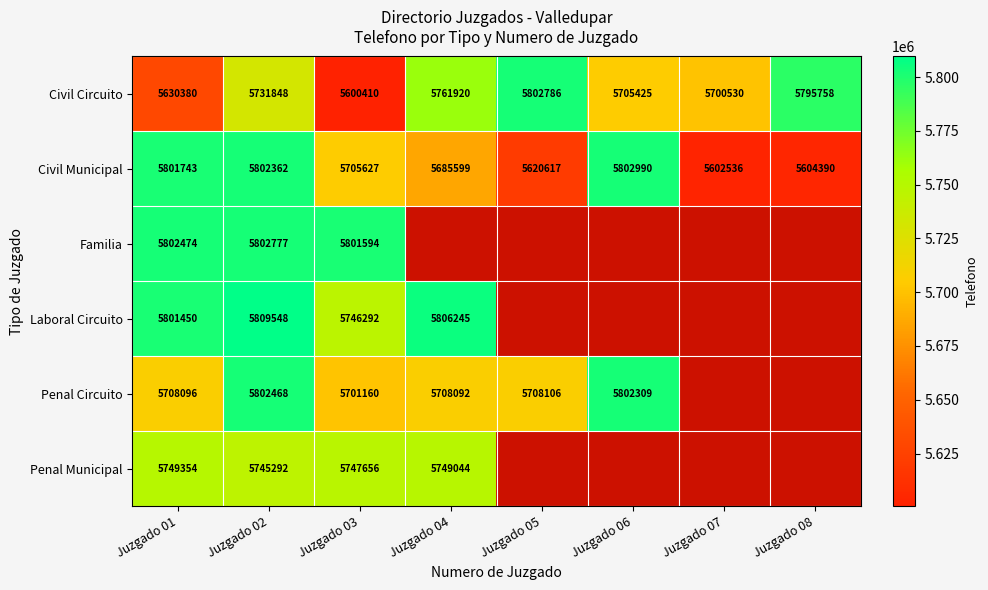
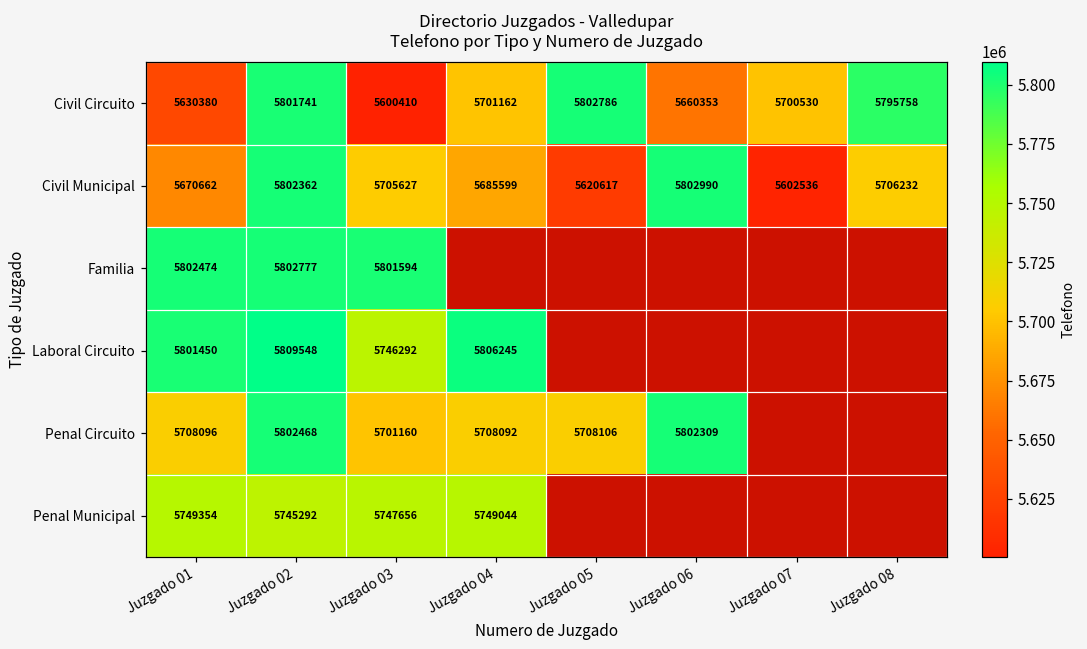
Civil Circuito, Juzgado 02: 5731848 -> 5801741
Civil Circuito, Juzgado 04: 5761920 -> 5701162
Civil Circuito, Juzgado 06: 5705425 -> 5660353
Civil Municipal, Juzgado 01: 5801743 -> 5670662
Civil Municipal, Juzgado 08: 5604390 -> 5706232
